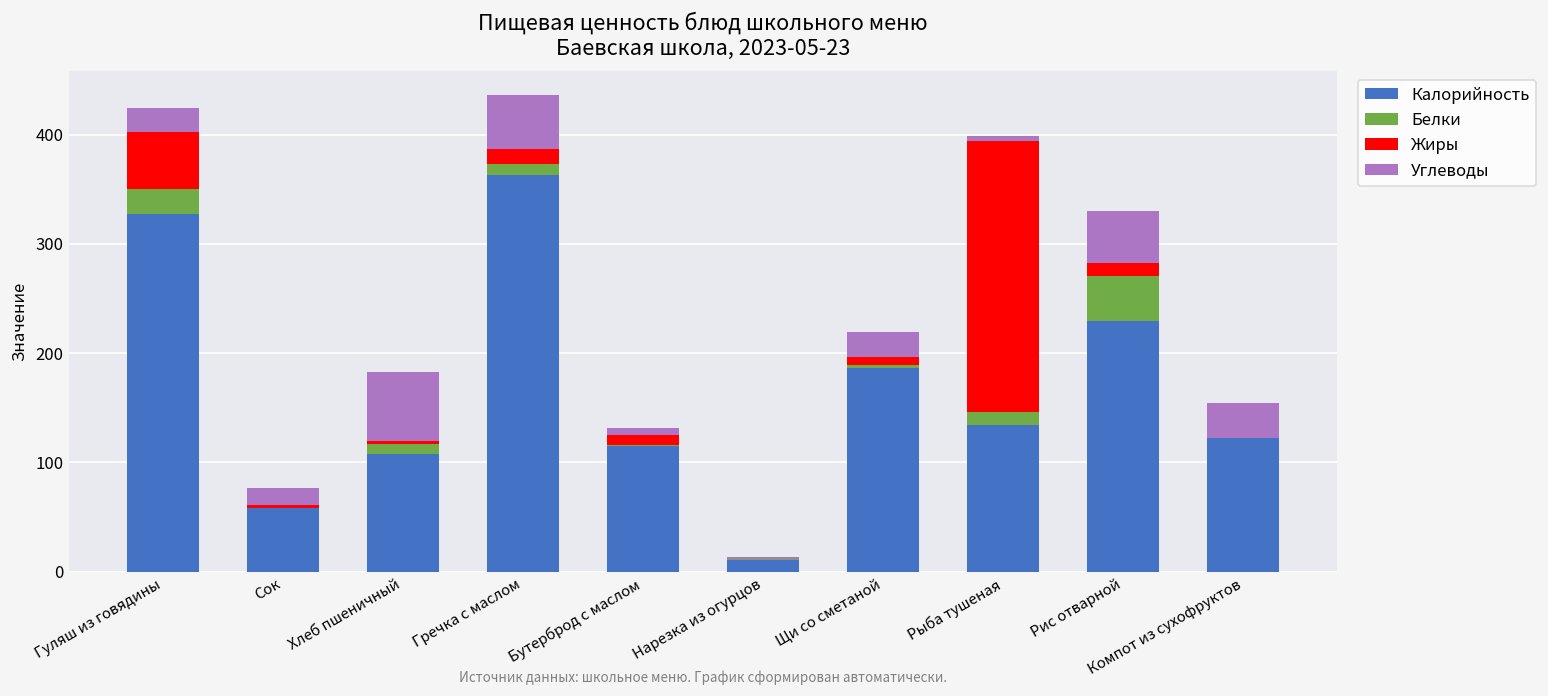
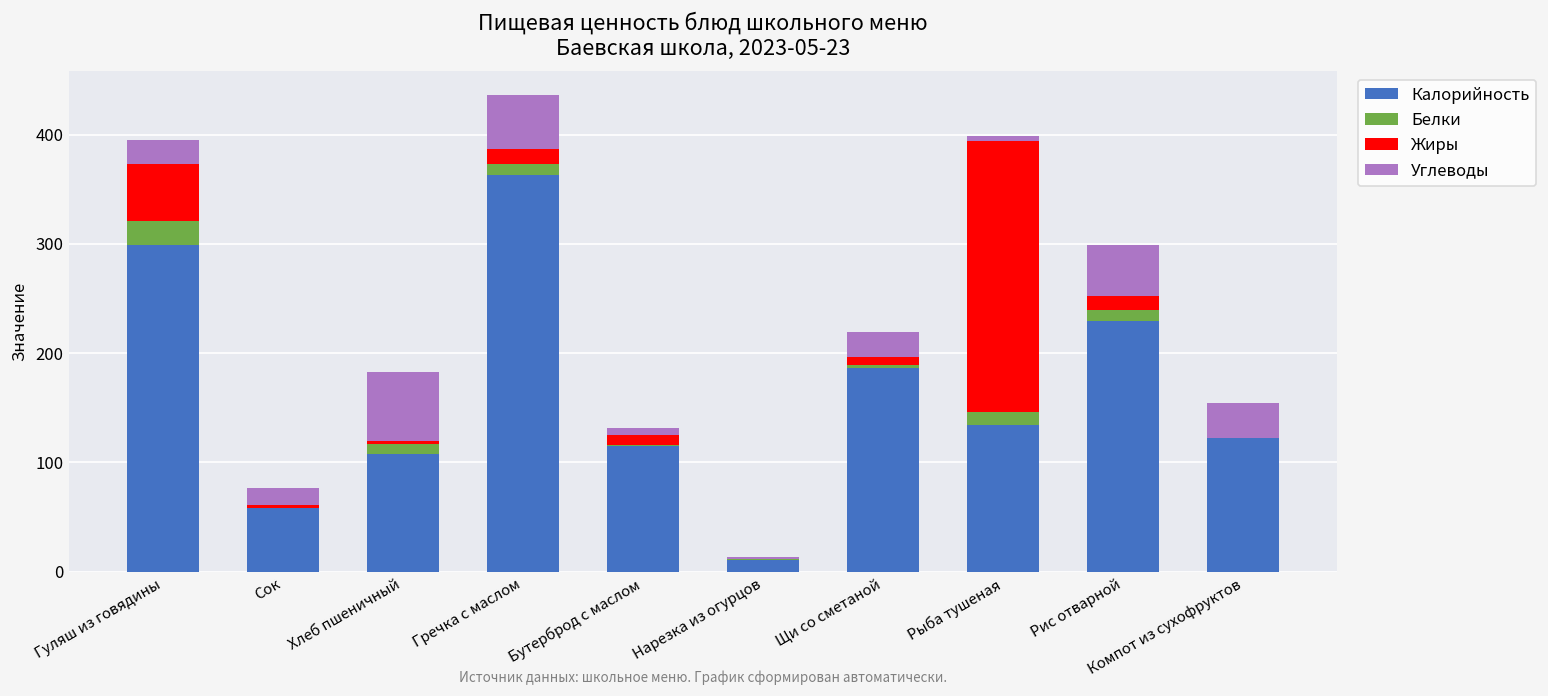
Калорийность, Гуляш из говядины: 330 -> 300
Белки, Рис отварной: 40 -> 10
